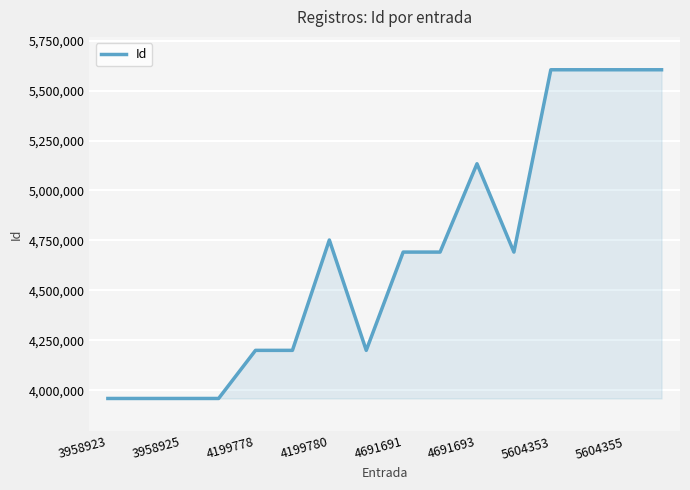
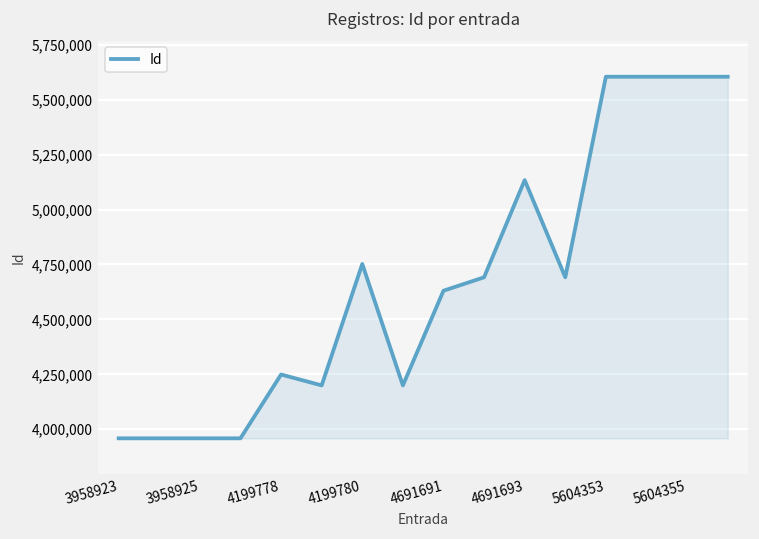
4199778: 4,200,000 -> 4,250,000
4691691: 4,690,000 -> 4,630,000
